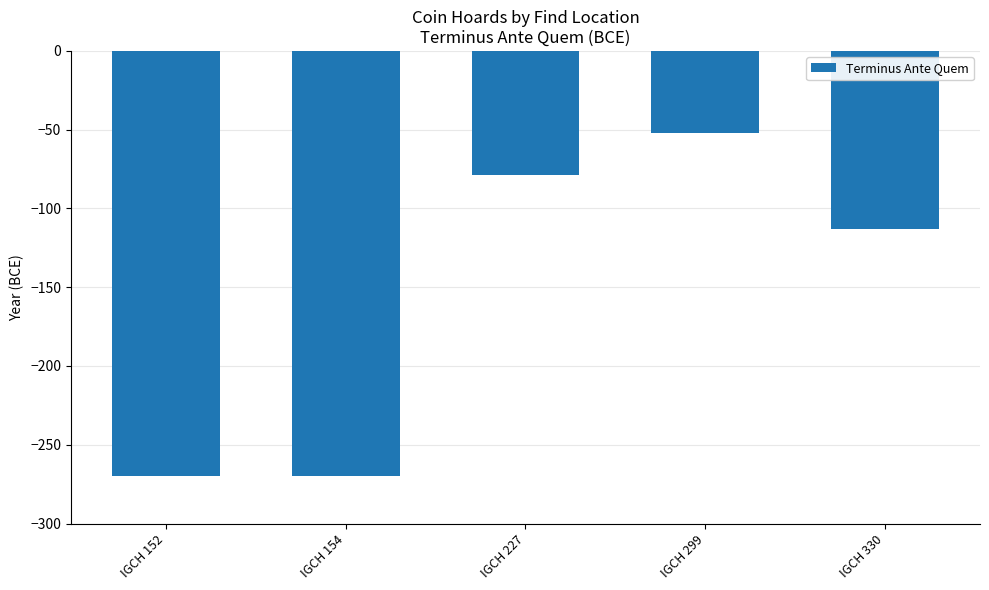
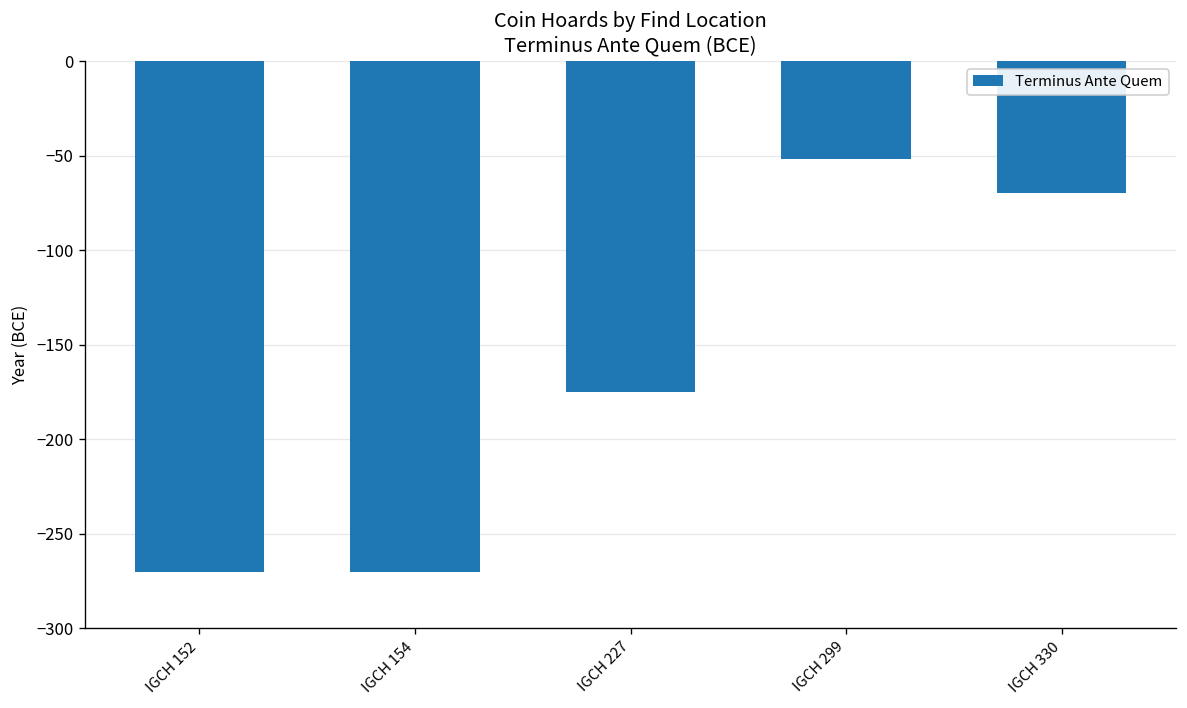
IGCH 227: -79 -> -175
IGCH 330: -113 -> -70
